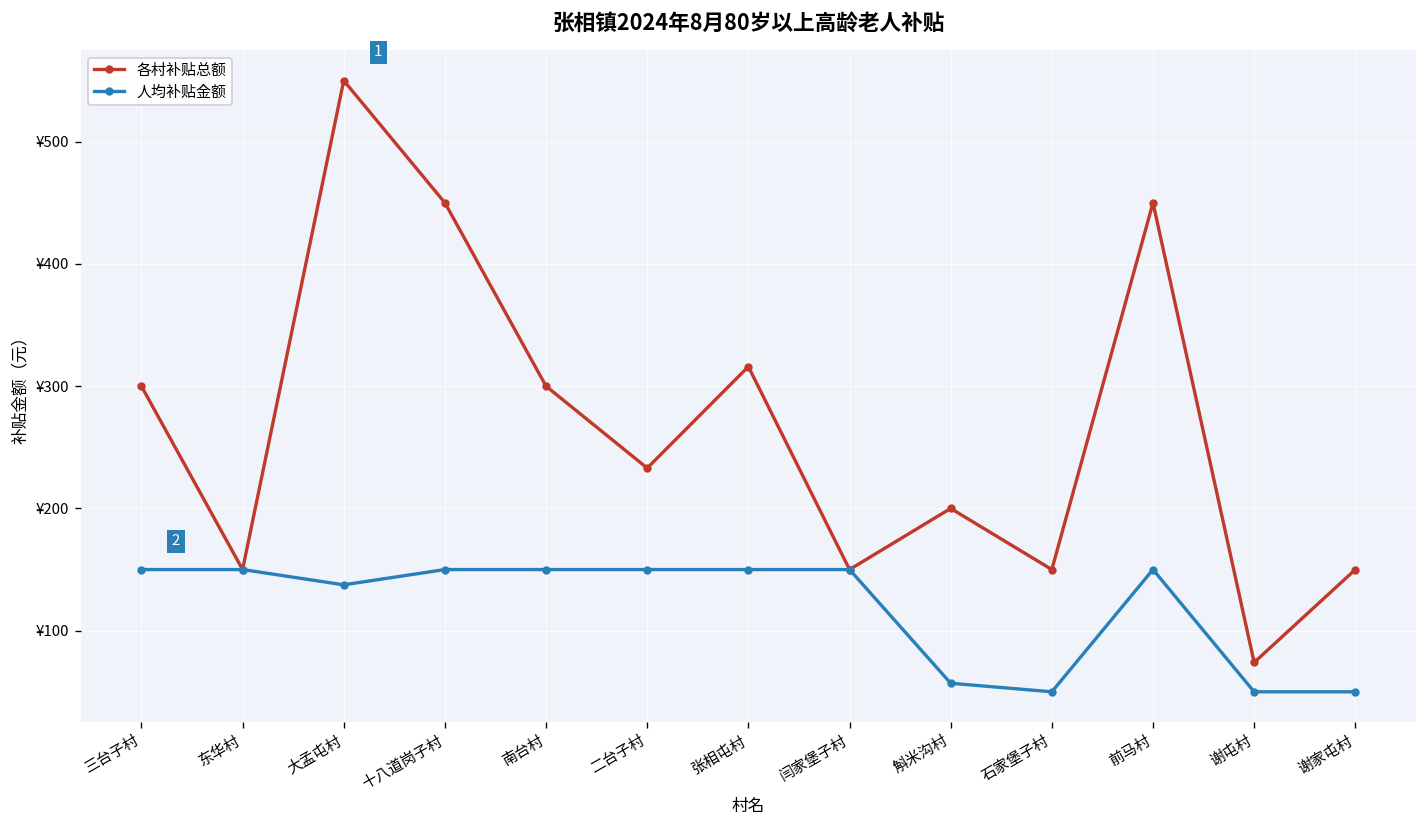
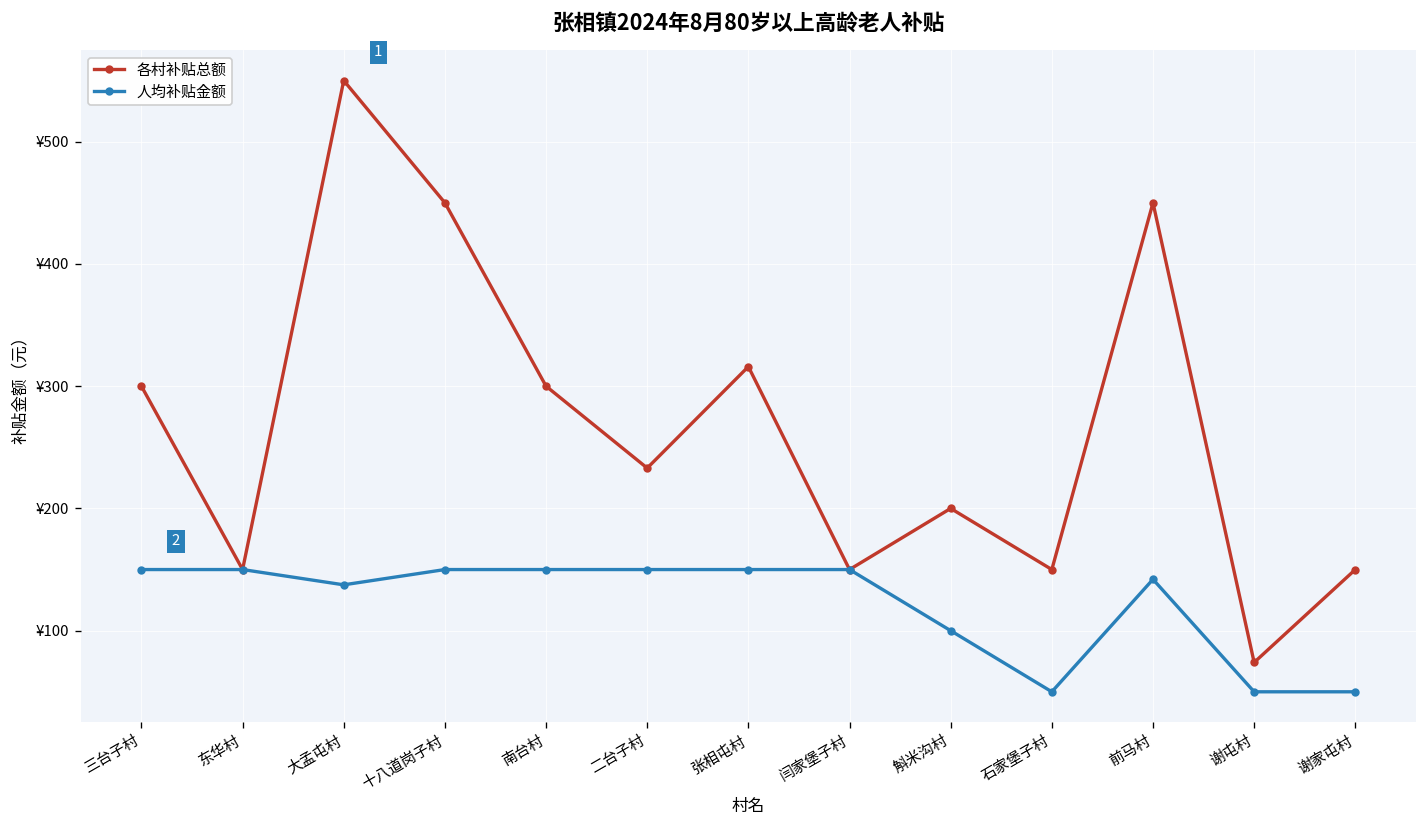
人均补贴金额, 斛米沟村: ¥57 -> ¥100
人均补贴金额, 前马村: ¥150 -> ¥142
